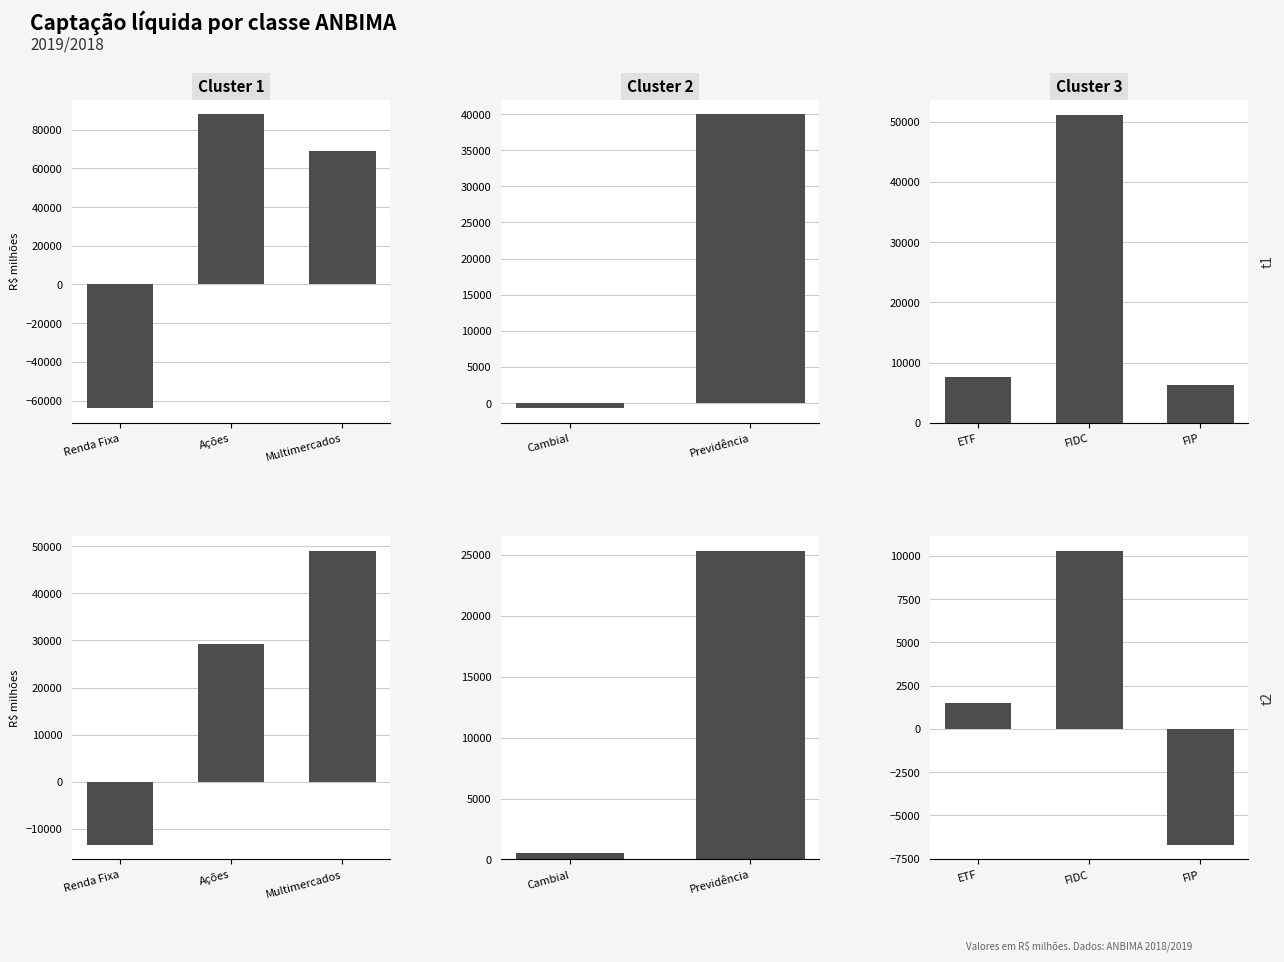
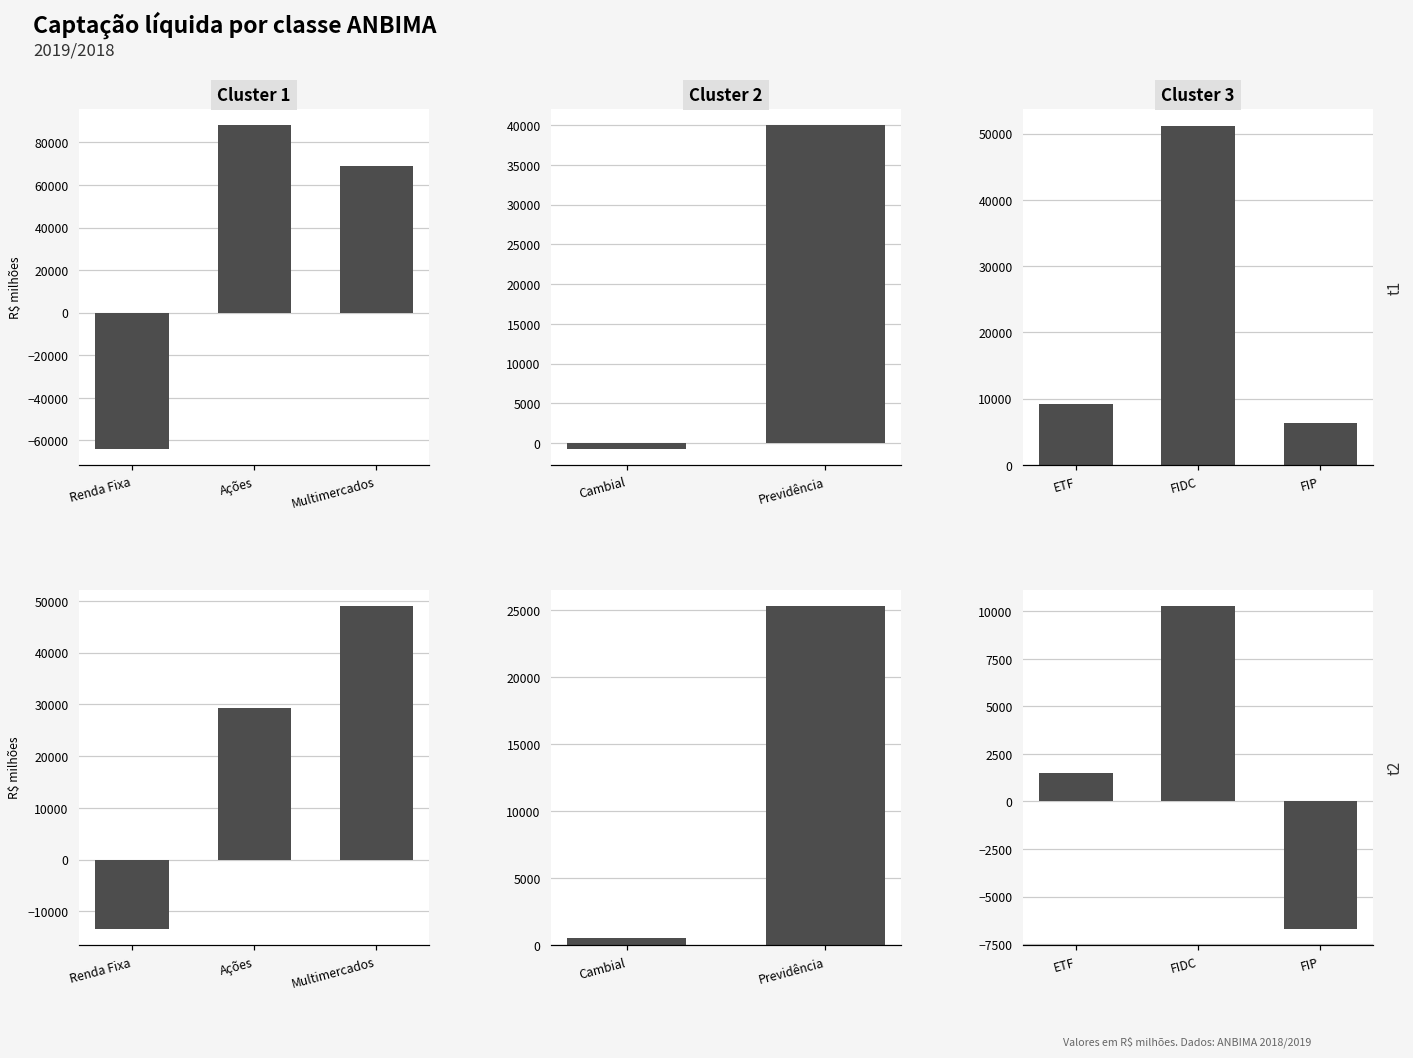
Cluster 3, ETF: 8000 -> 9000
